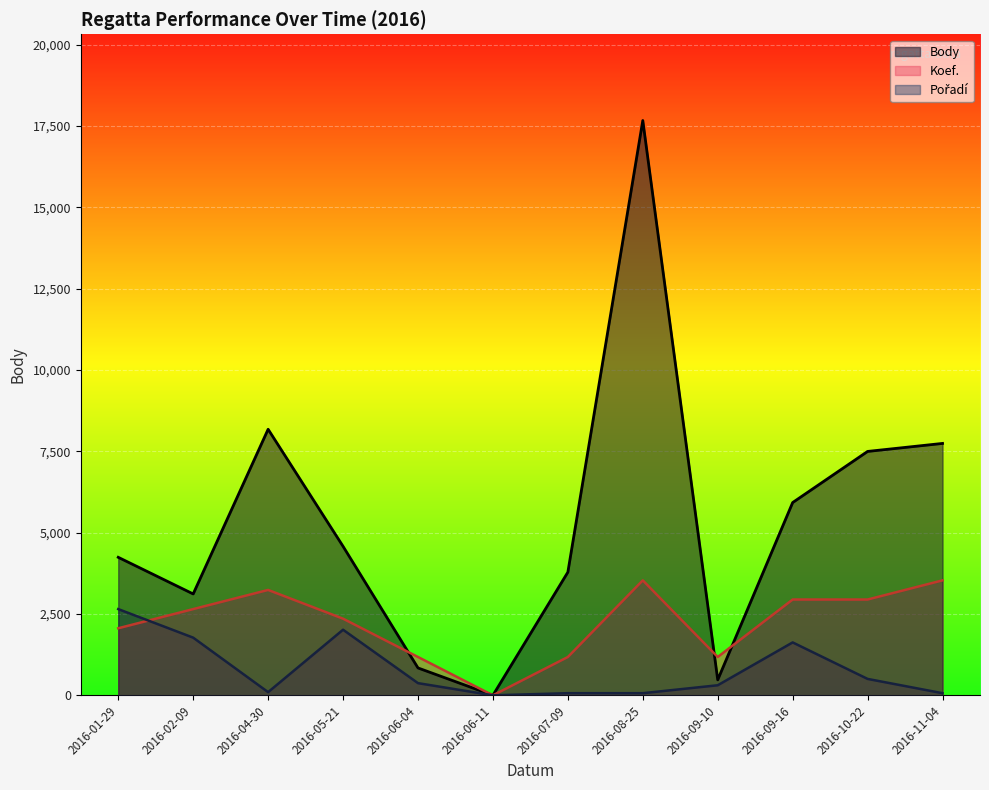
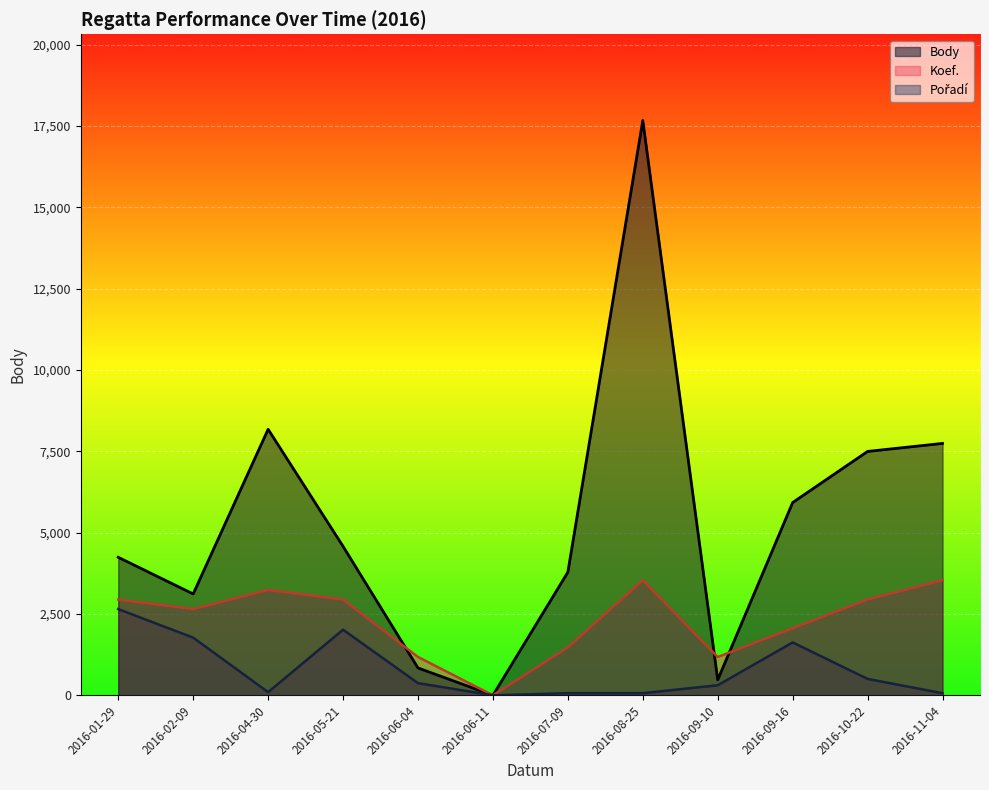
Koef., 2016-01-29: 2,100 -> 2,900
Koef., 2016-05-21: 2,400 -> 2,900
Koef., 2016-07-09: 1,200 -> 1,500
Koef., 2016-09-16: 2,900 -> 2,100
